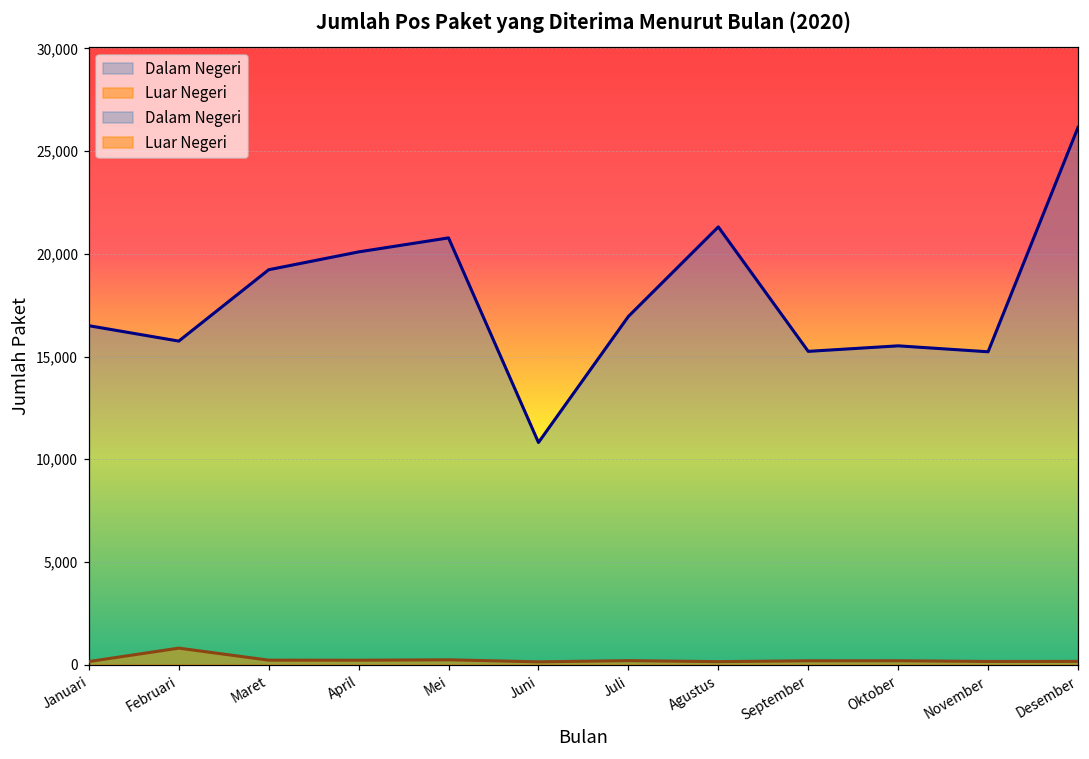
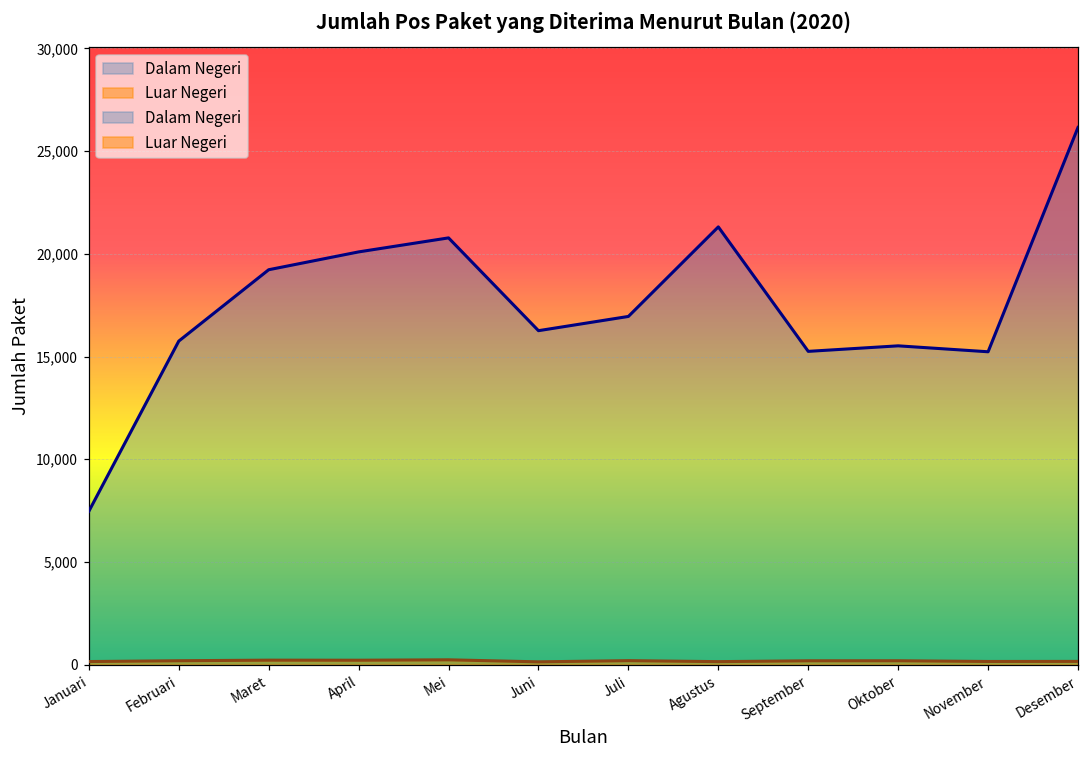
Dalam Negeri, Januari: 16,500 -> 7,500
Luar Negeri, Februari: 800 -> 200
Dalam Negeri, Juni: 10,800 -> 16,300
